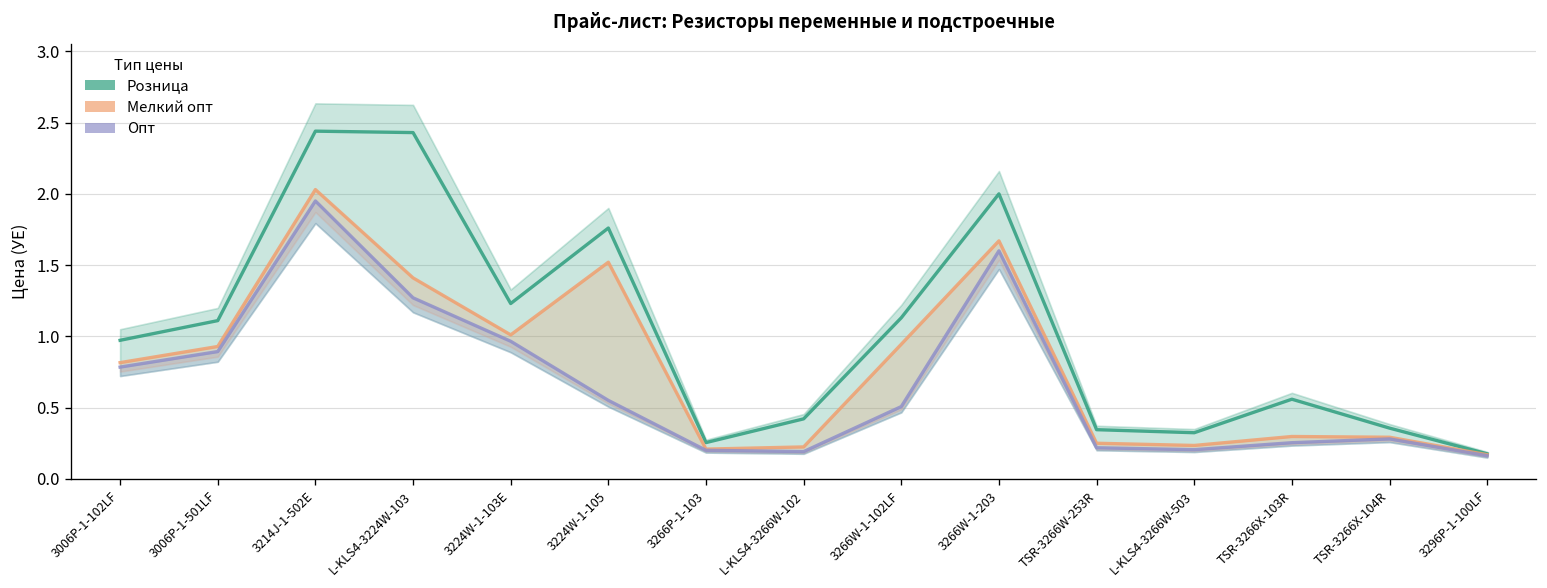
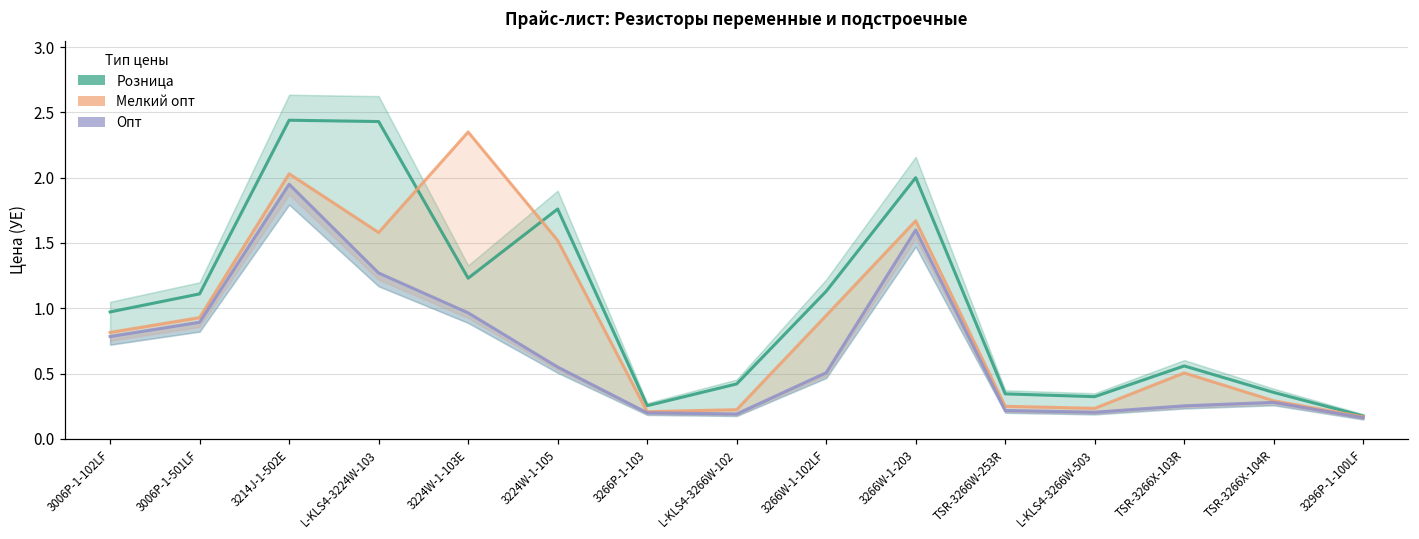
Мелкий опт, L-KLS4-3224W-103: 1.41 -> 1.58
Мелкий опт, 3224W-1-103E: 1.01 -> 2.35
Мелкий опт, TSR-3266X-103R: 0.30 -> 0.50
